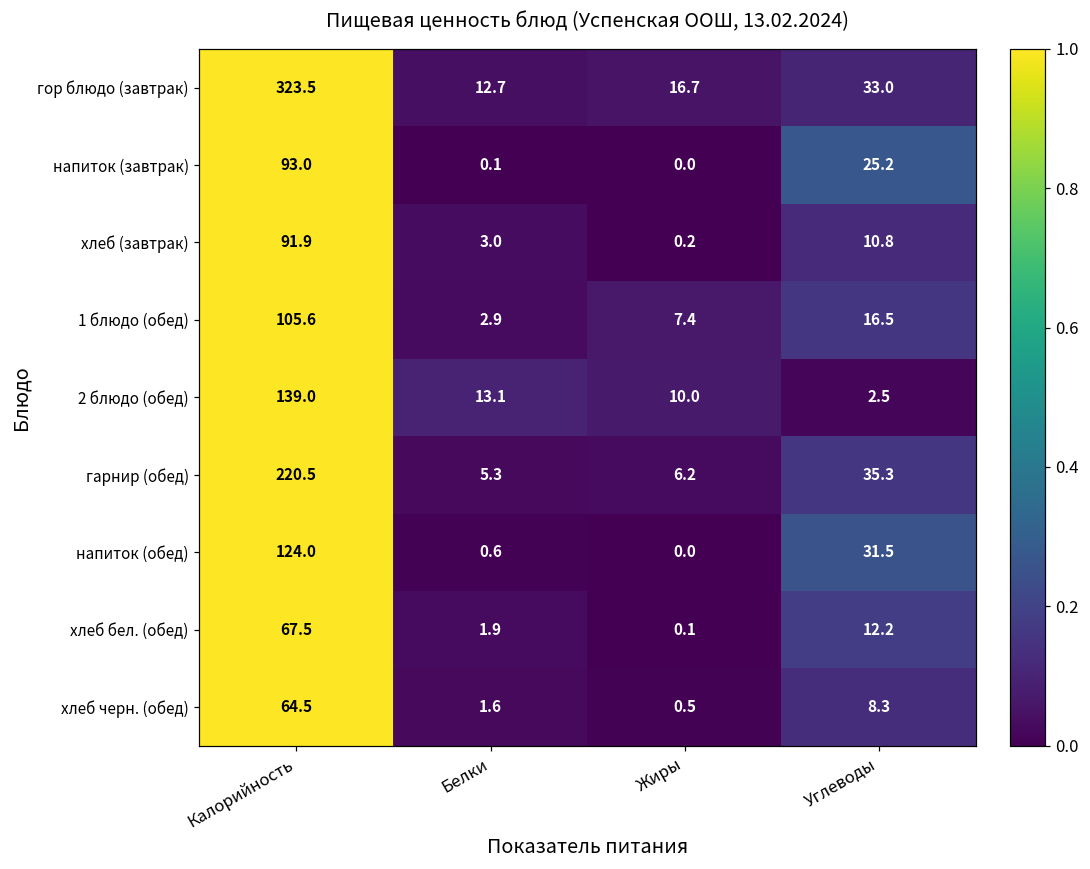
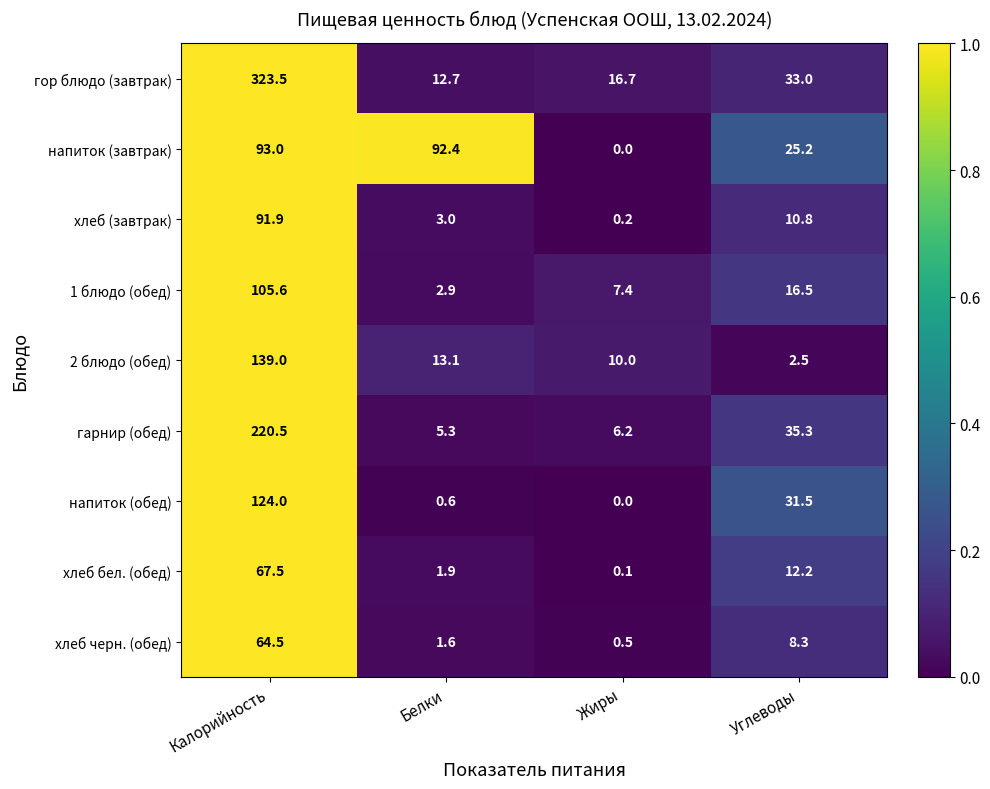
напиток (завтрак), Белки: 0.1 -> 92.4
